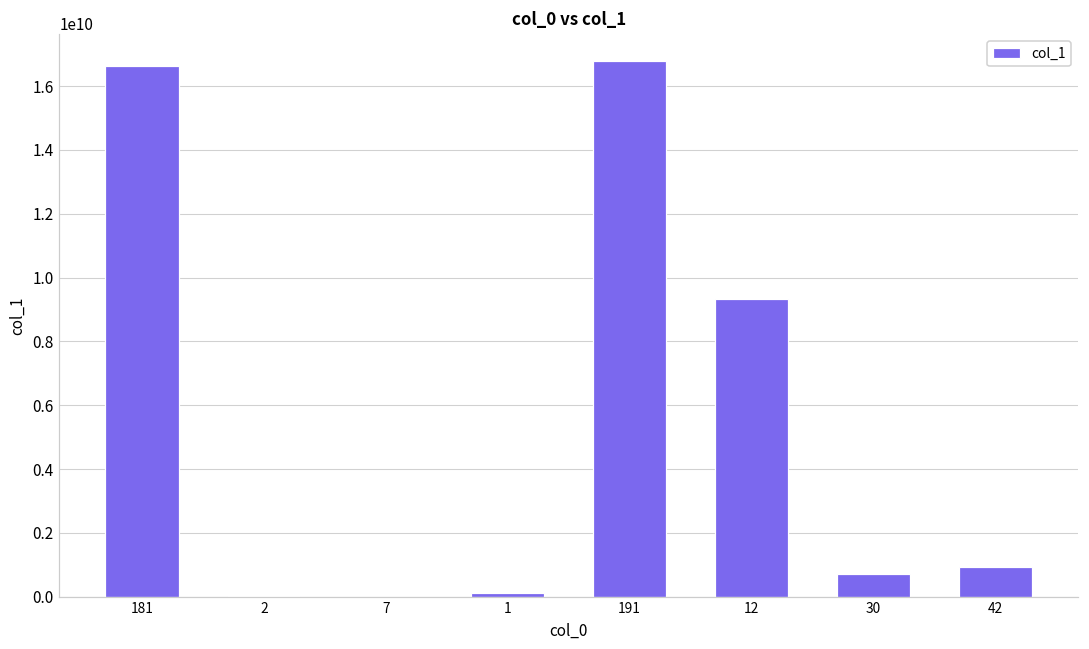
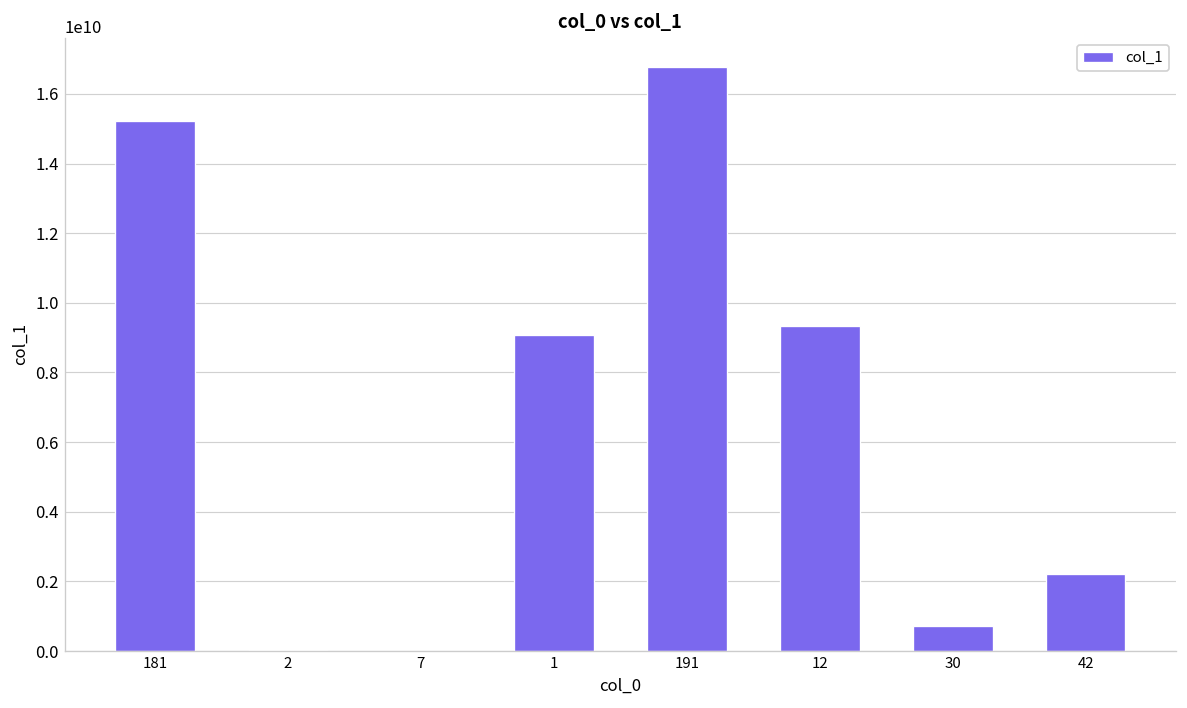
181: 16600000000 -> 15200000000
1: 100000000 -> 9100000000
42: 900000000 -> 2200000000
